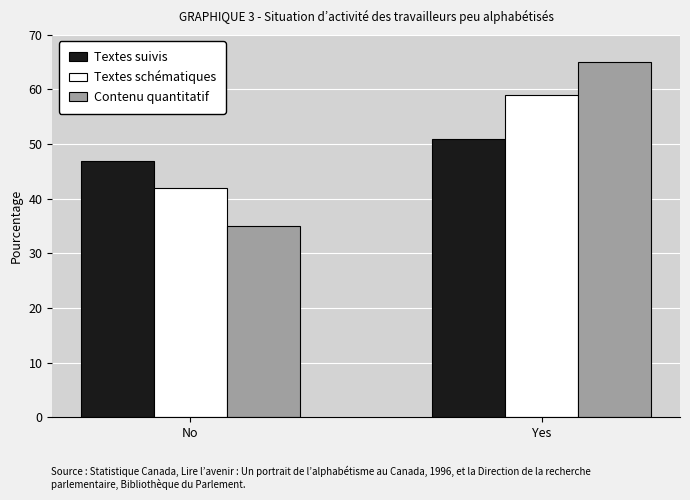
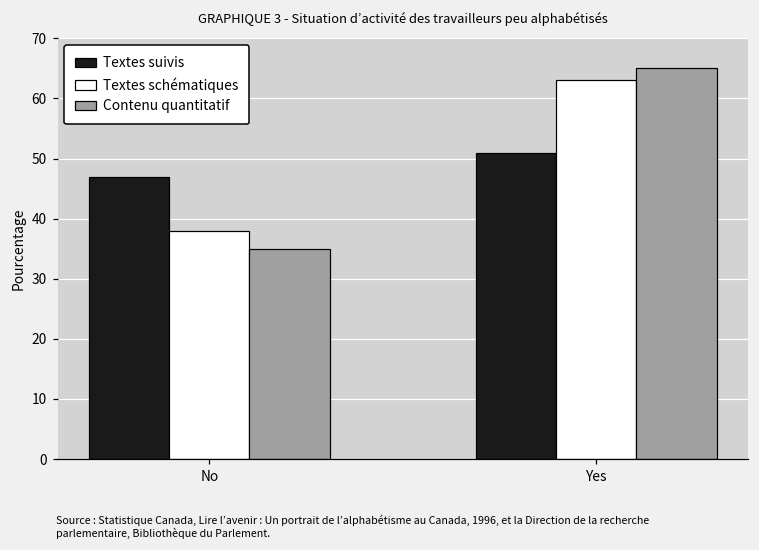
Textes schématiques, No: 42 -> 38
Textes schématiques, Yes: 59 -> 63
